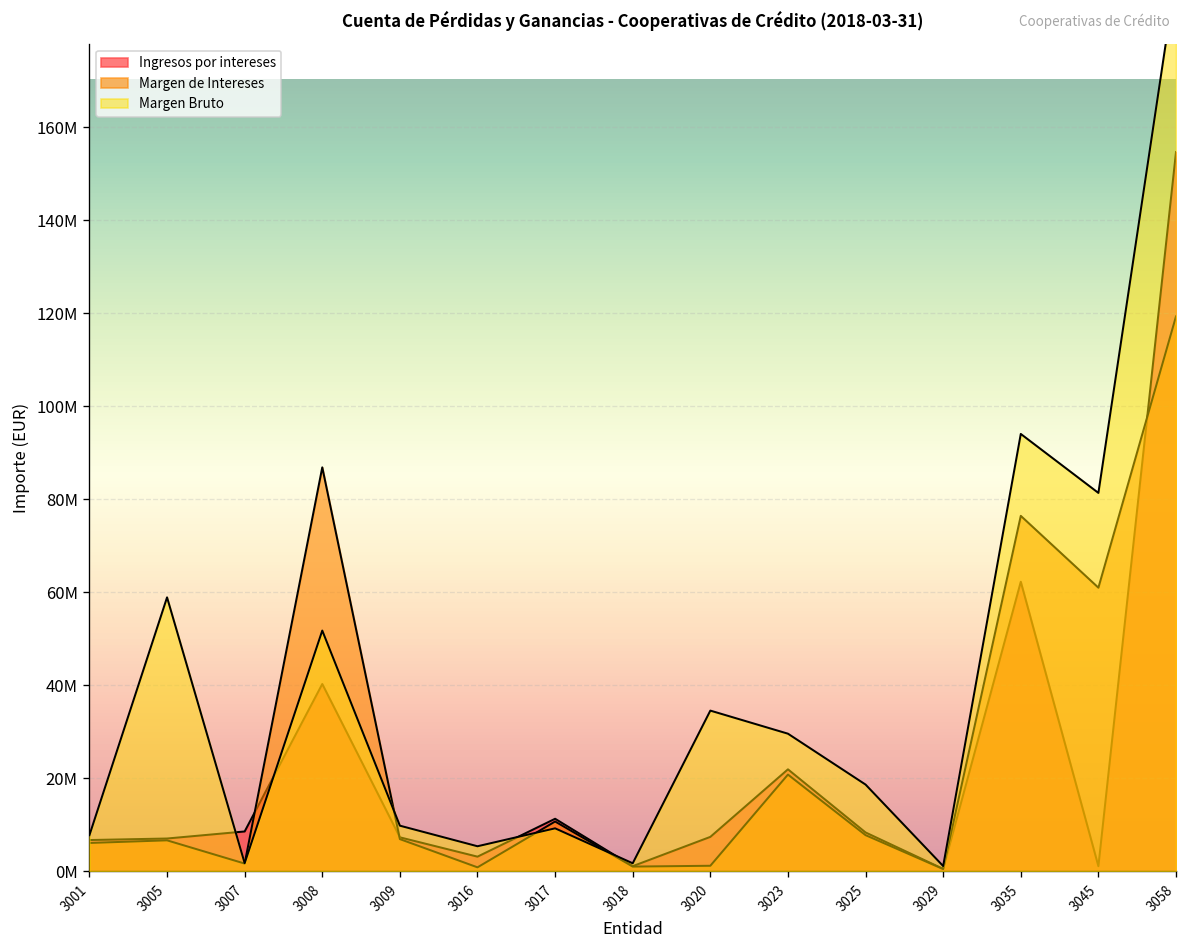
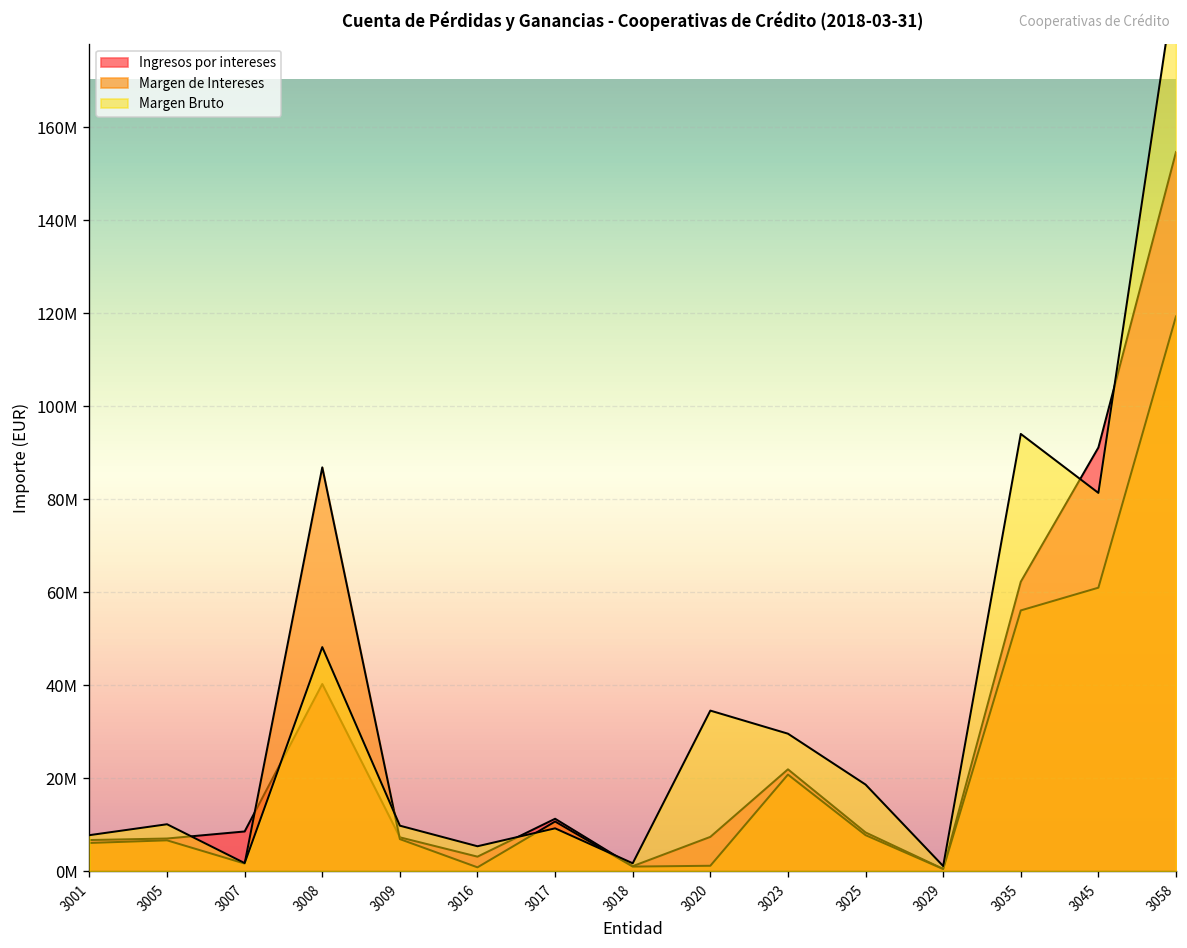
Margen Bruto, 3005: 59000000 -> 10000000
Margen Bruto, 3008: 52000000 -> 48000000
Margen de Intereses, 3035: 76000000 -> 56000000
Ingresos por intereses, 3045: 1000000 -> 91000000
